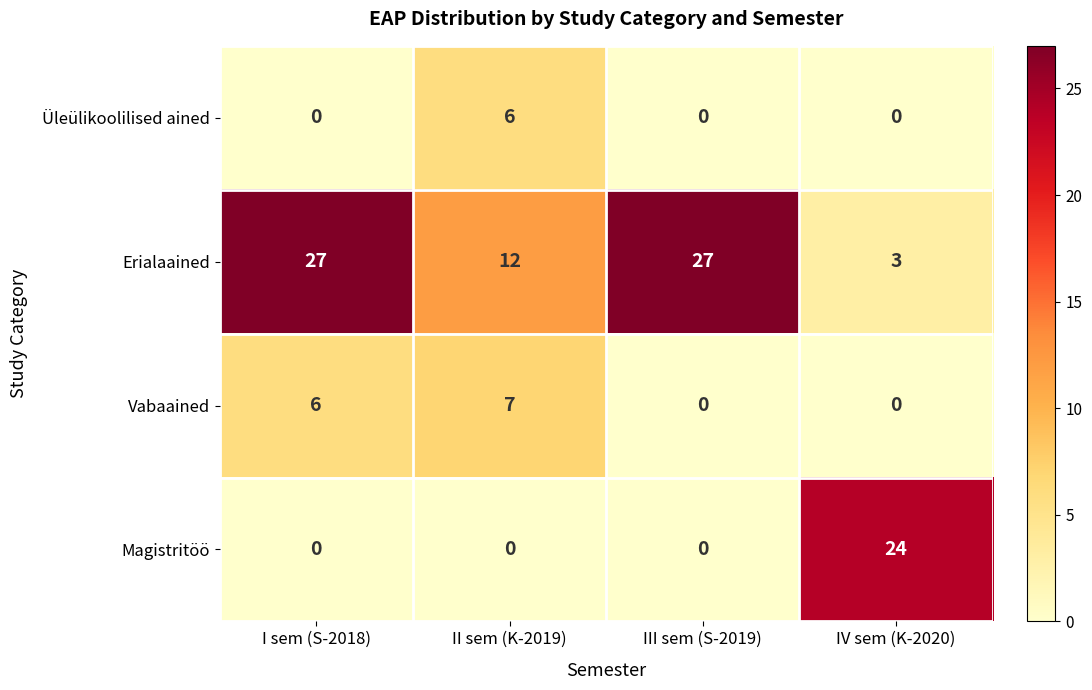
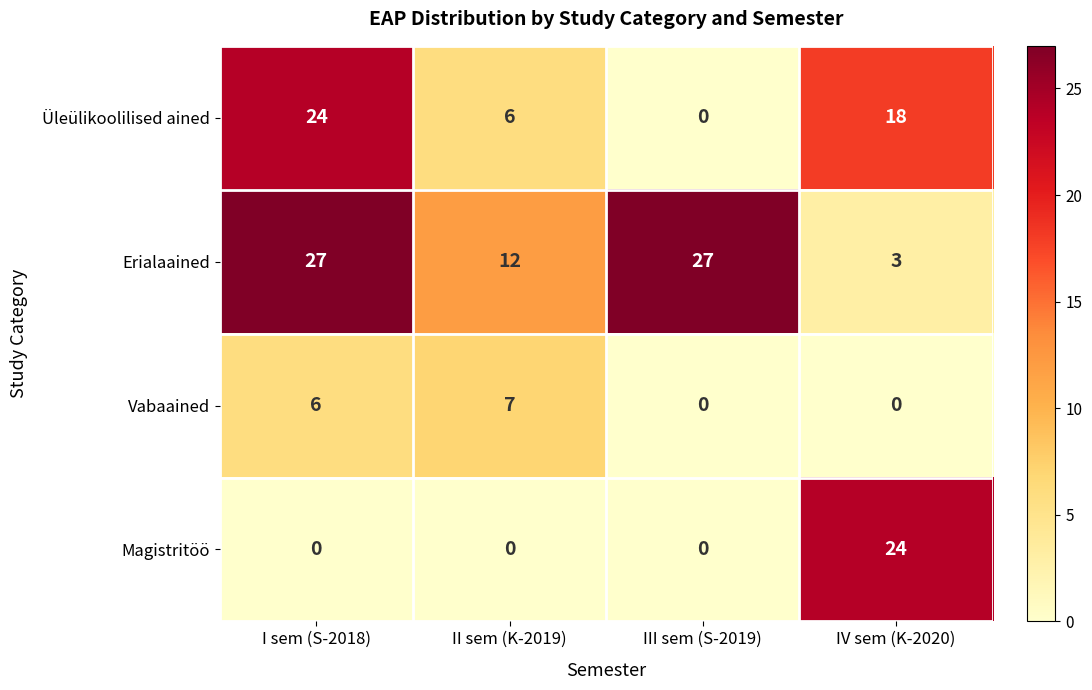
Üleülikoolilised ained, I sem (S-2018): 0 -> 24
Üleülikoolilised ained, IV sem (K-2020): 0 -> 18
